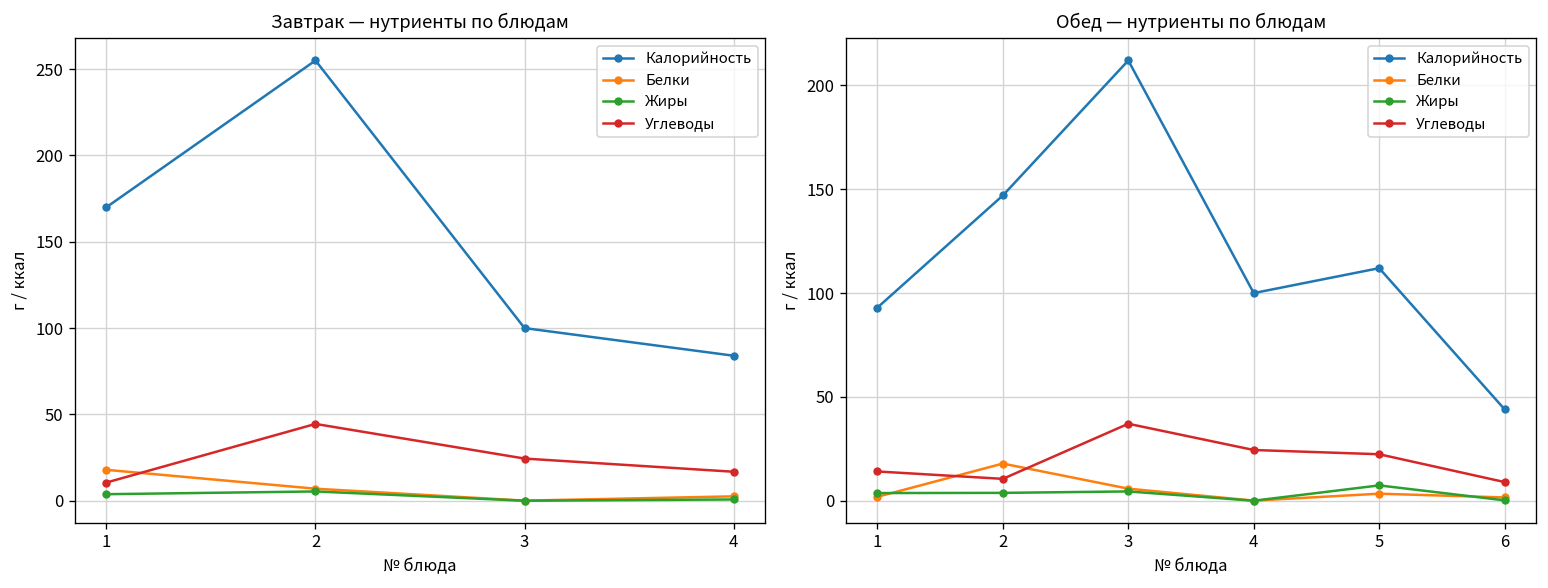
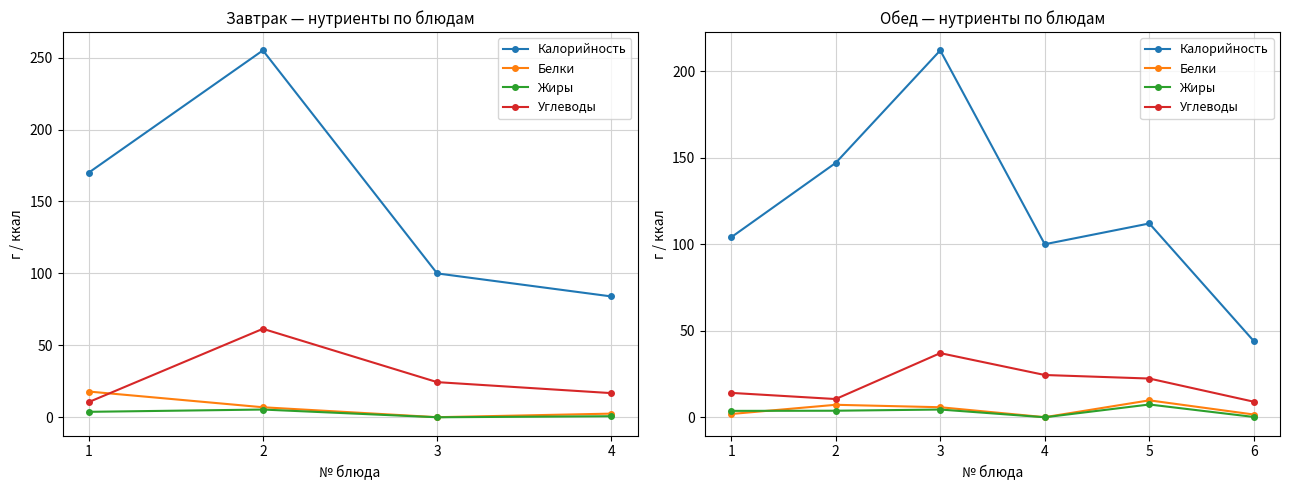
Завтрак — нутриенты по блюдам, Углеводы, 2: 45 -> 62
Обед — нутриенты по блюдам, Калорийность, 1: 93 -> 104
Обед — нутриенты по блюдам, Белки, 2: 18 -> 7
Обед — нутриенты по блюдам, Белки, 5: 3 -> 10
